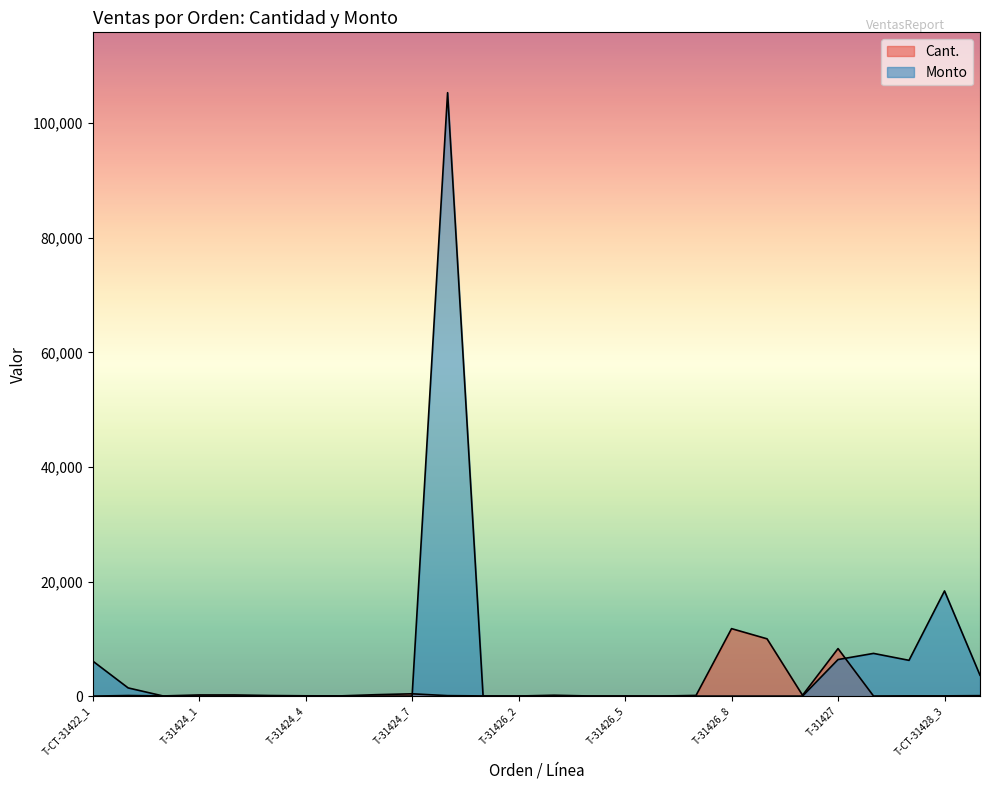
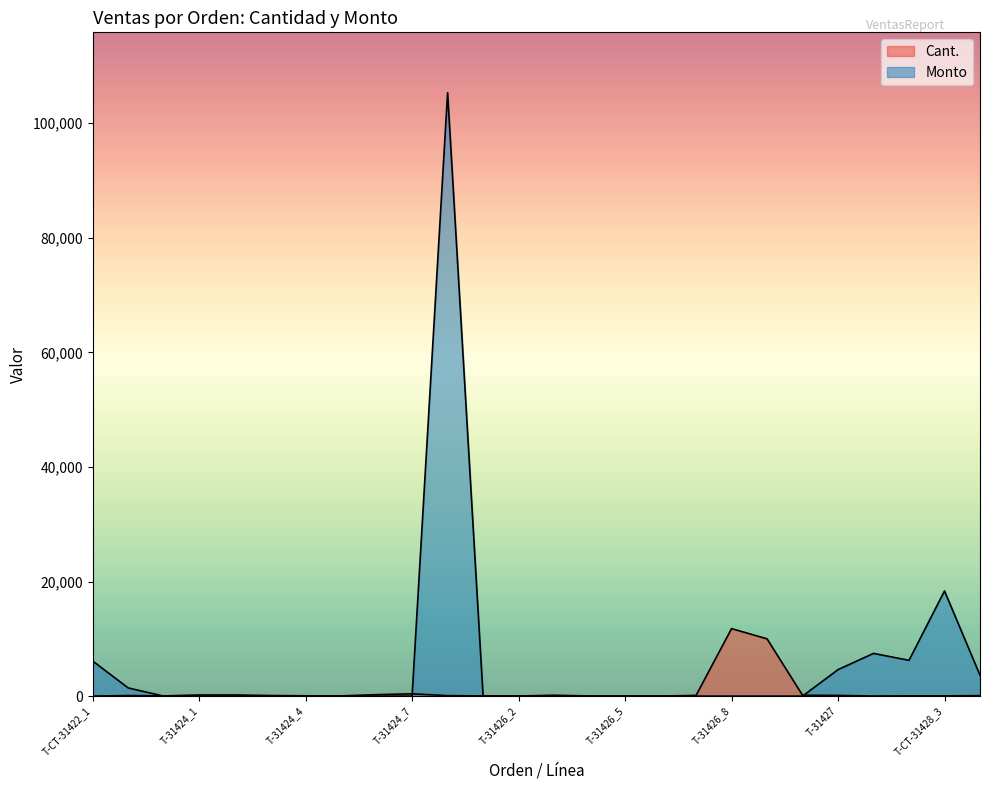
Cant., T-31427: 8,000 -> 0
Monto, T-31427: 6,000 -> 5,000
